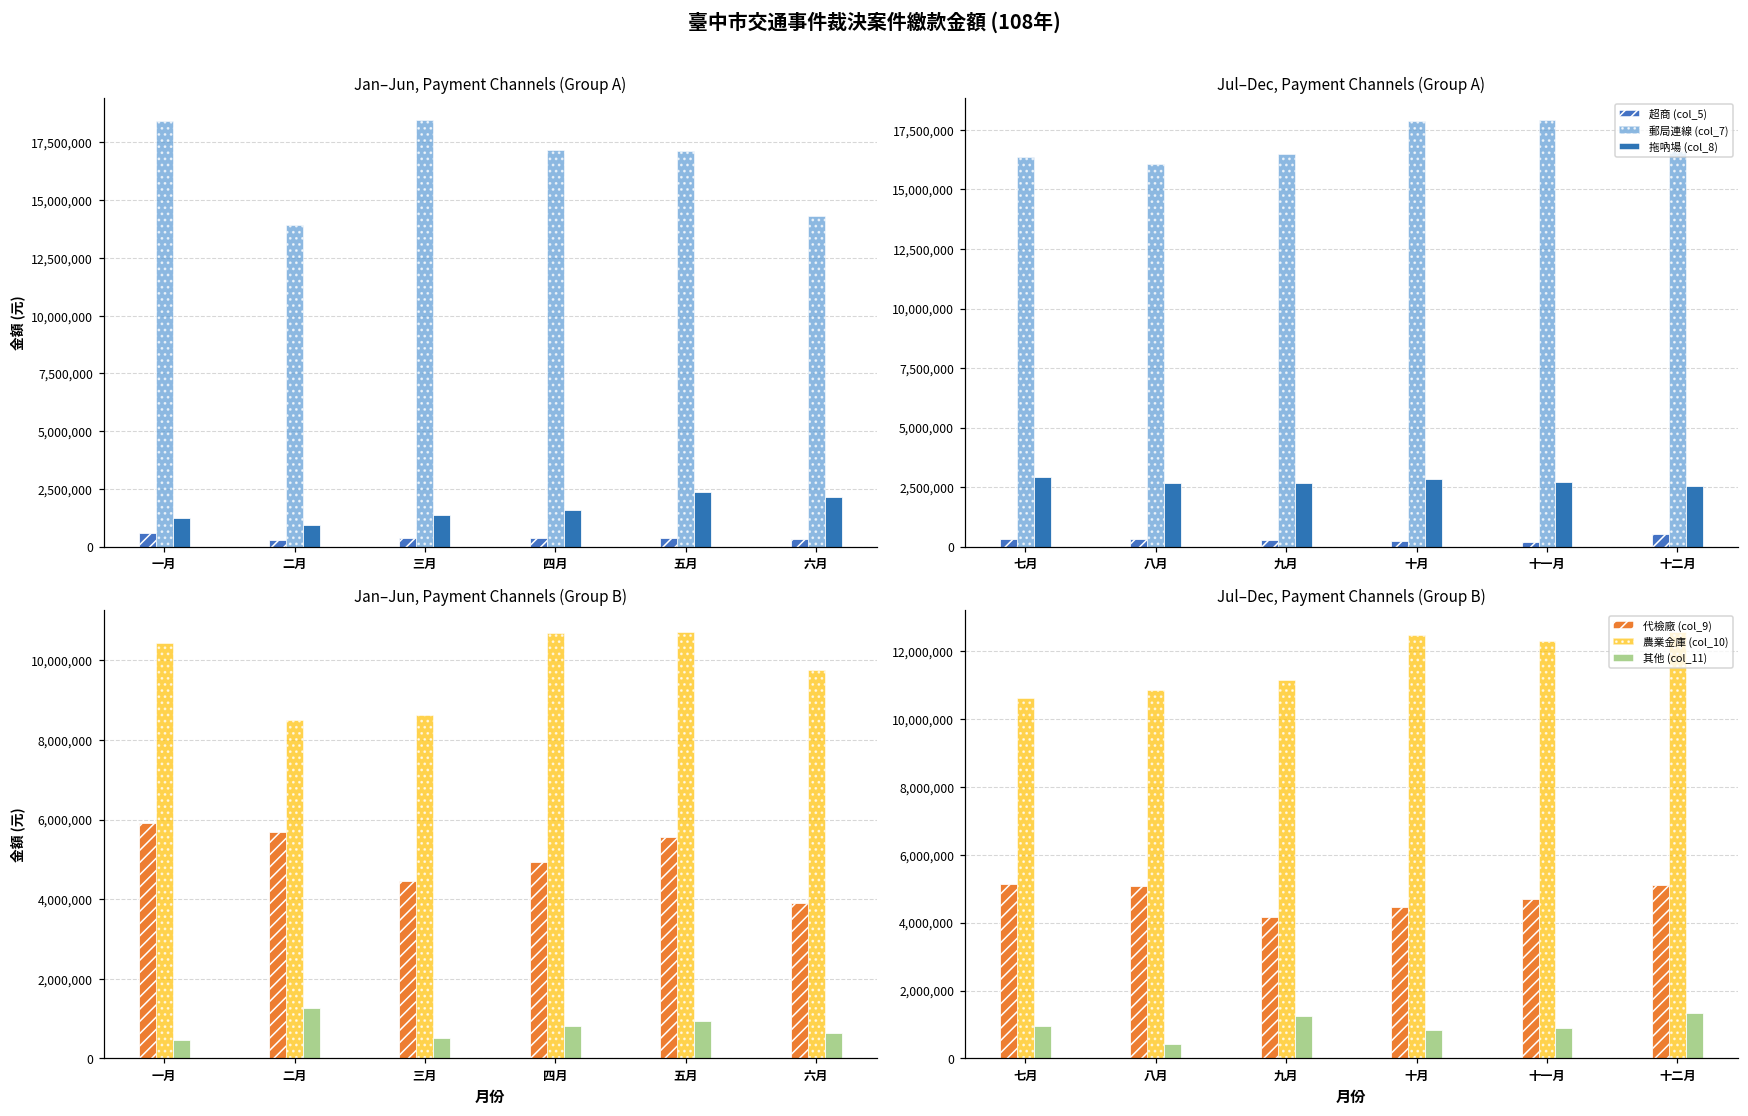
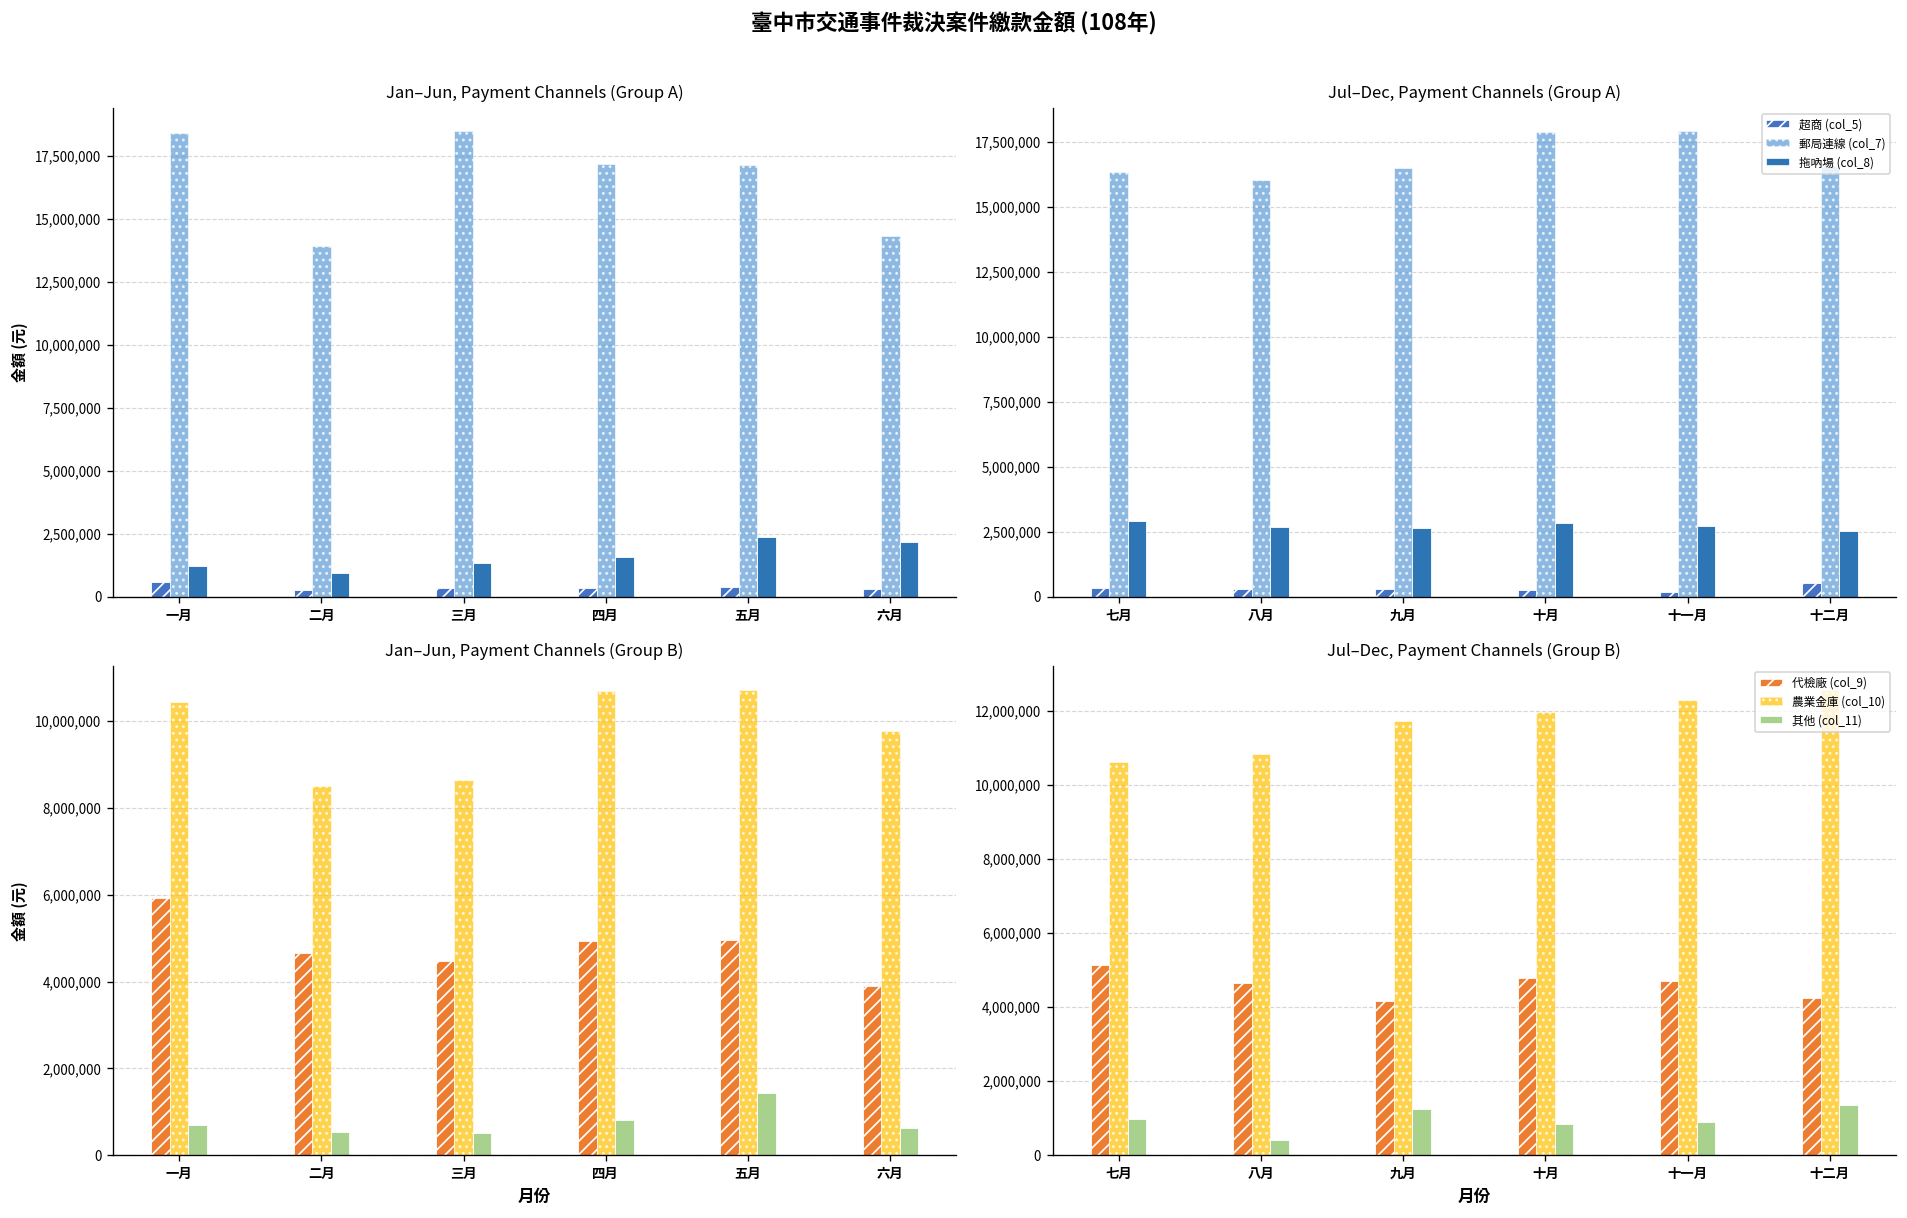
Jan–Jun, Payment Channels (Group B), 其他 (col_11), 一月: 500,000 -> 700,000
Jan–Jun, Payment Channels (Group B), 代檢廠 (col_9), 二月: 5,700,000 -> 4,700,000
Jan–Jun, Payment Channels (Group B), 其他 (col_11), 二月: 1,300,000 -> 500,000
Jan–Jun, Payment Channels (Group B), 代檢廠 (col_9), 五月: 5,600,000 -> 5,000,000
Jan–Jun, Payment Channels (Group B), 其他 (col_11), 五月: 900,000 -> 1,400,000
Jul–Dec, Payment Channels (Group B), 代檢廠 (col_9), 八月: 5,100,000 -> 4,600,000
Jul–Dec, Payment Channels (Group B), 農業金庫 (col_10), 九月: 11,200,000 -> 11,700,000
Jul–Dec, Payment Channels (Group B), 代檢廠 (col_9), 十月: 4,500,000 -> 4,800,000
Jul–Dec, Payment Channels (Group B), 農業金庫 (col_10), 十月: 12,500,000 -> 12,000,000
Jul–Dec, Payment Channels (Group B), 代檢廠 (col_9), 十二月: 5,100,000 -> 4,300,000
